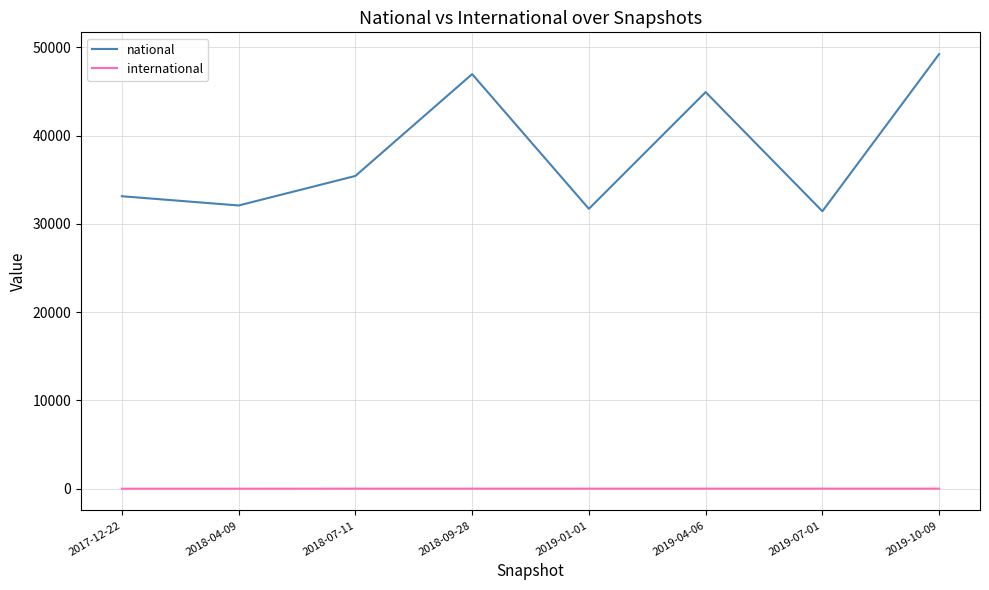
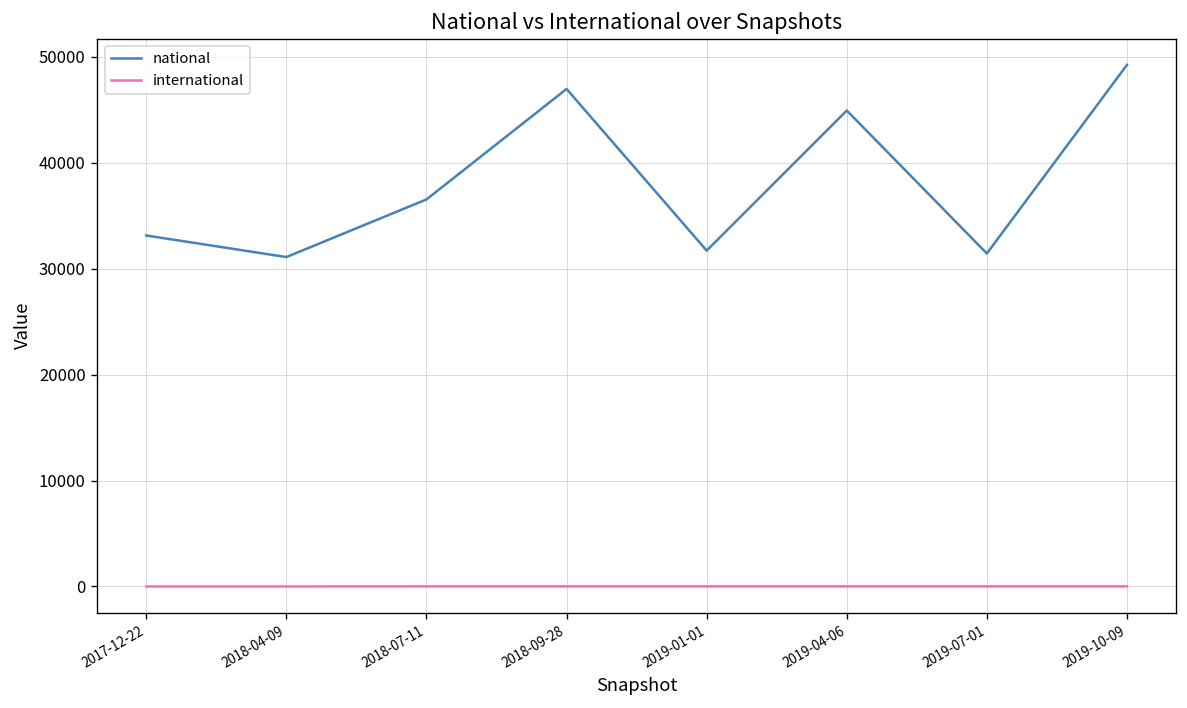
national, 2018-04-09: 32000 -> 31000
national, 2018-07-11: 35000 -> 37000
